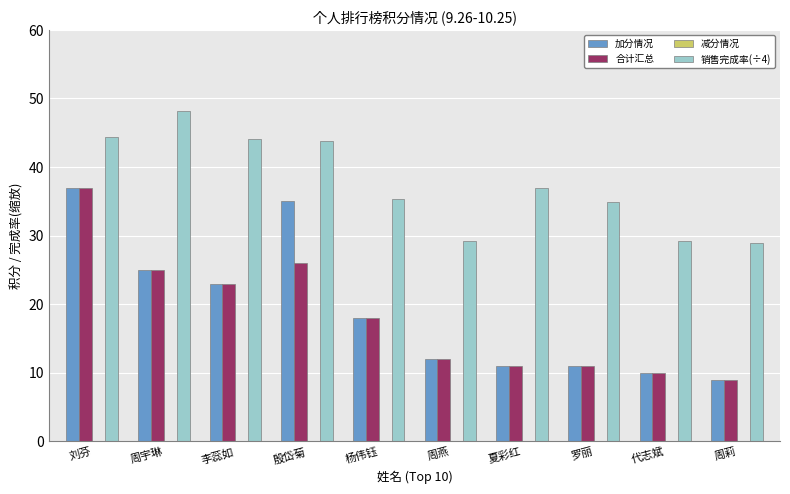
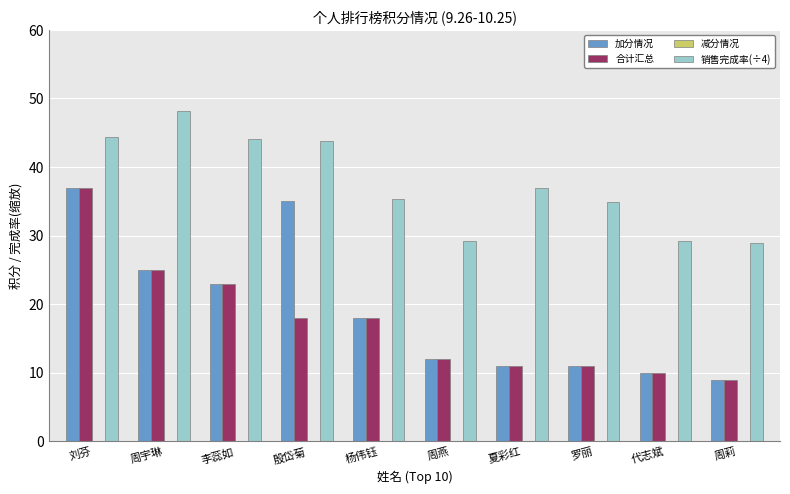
合计汇总, 殷岱菊: 26 -> 18
